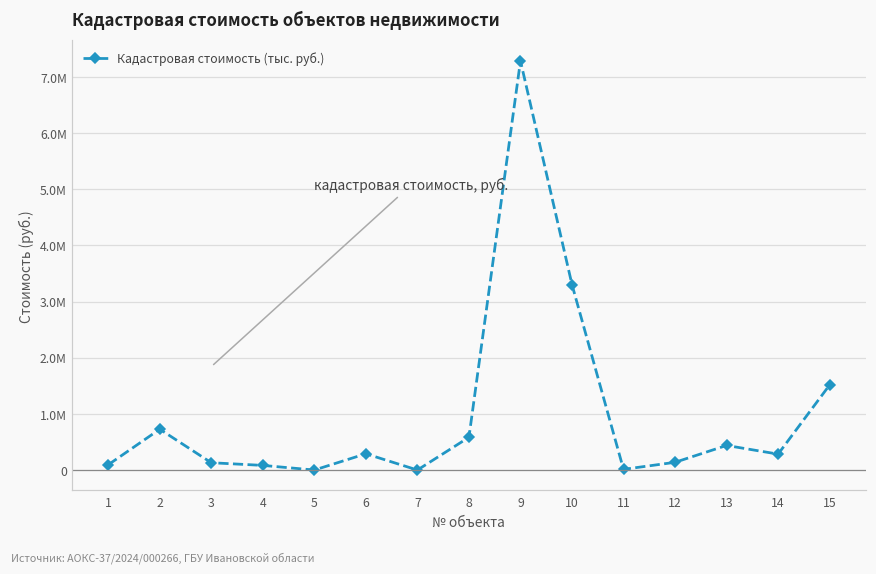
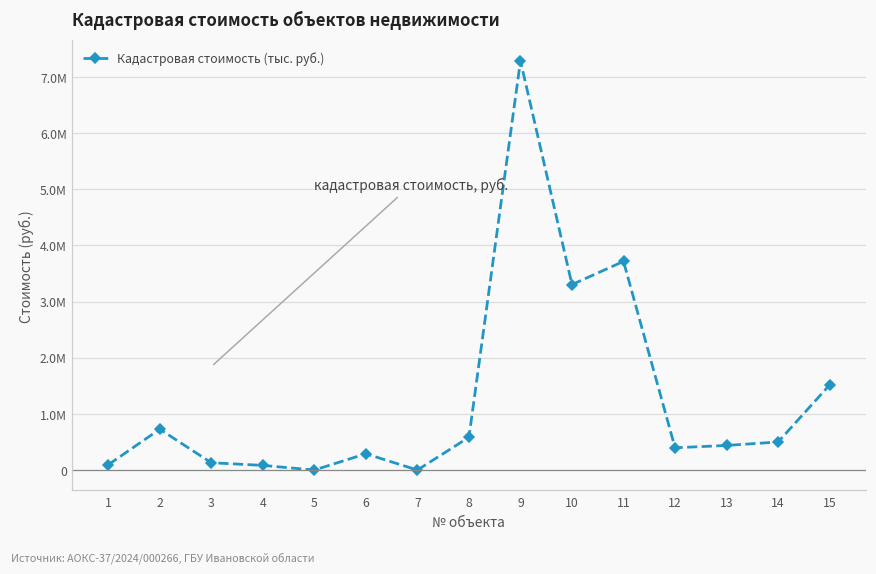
11: 0 -> 3700000
12: 100000 -> 400000
14: 300000 -> 500000
